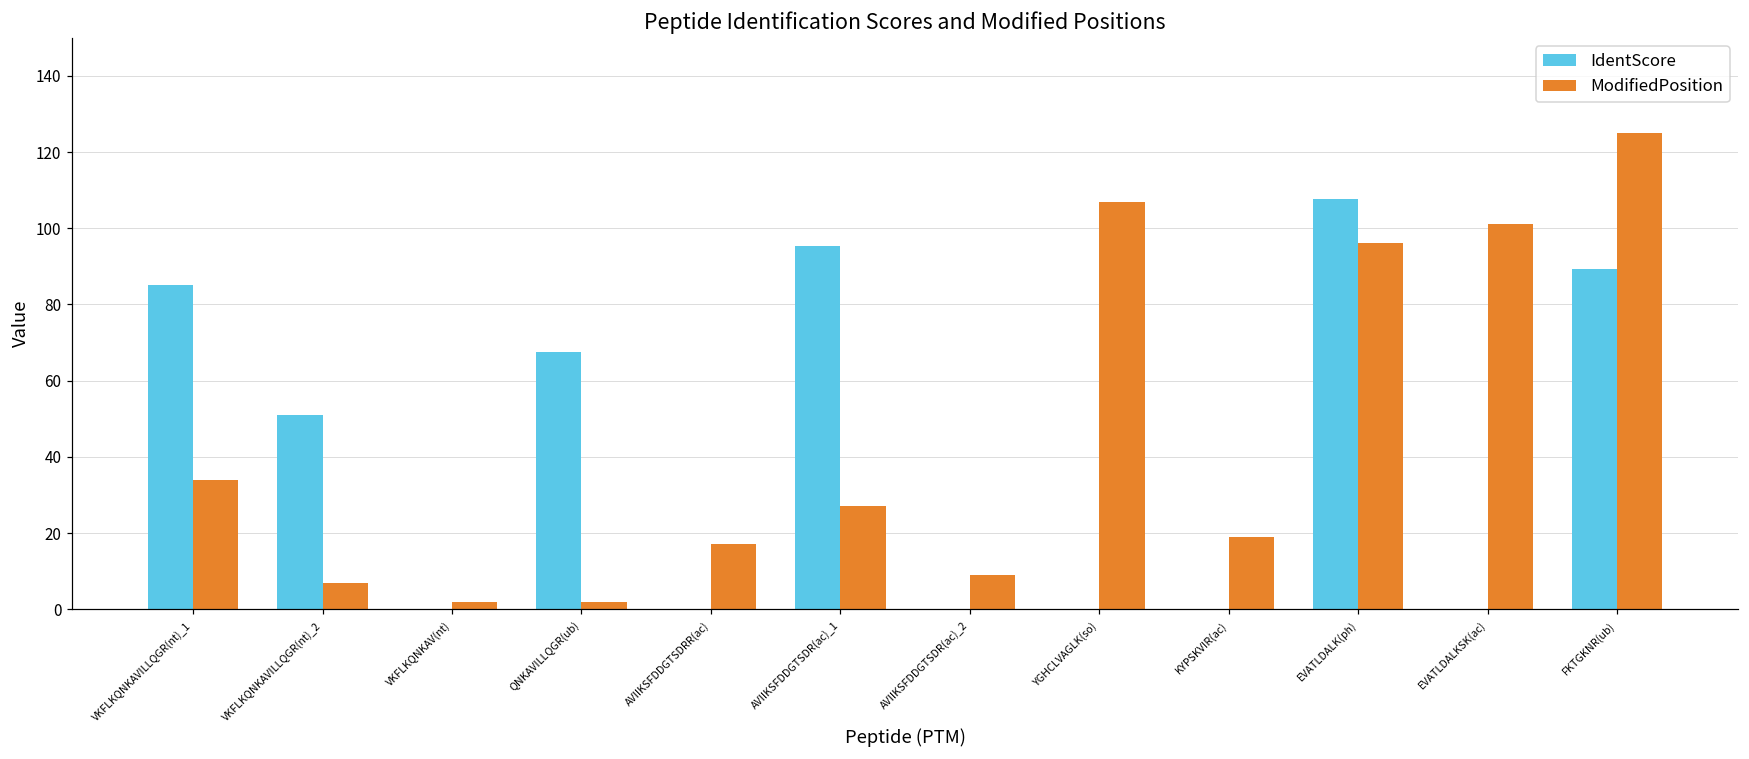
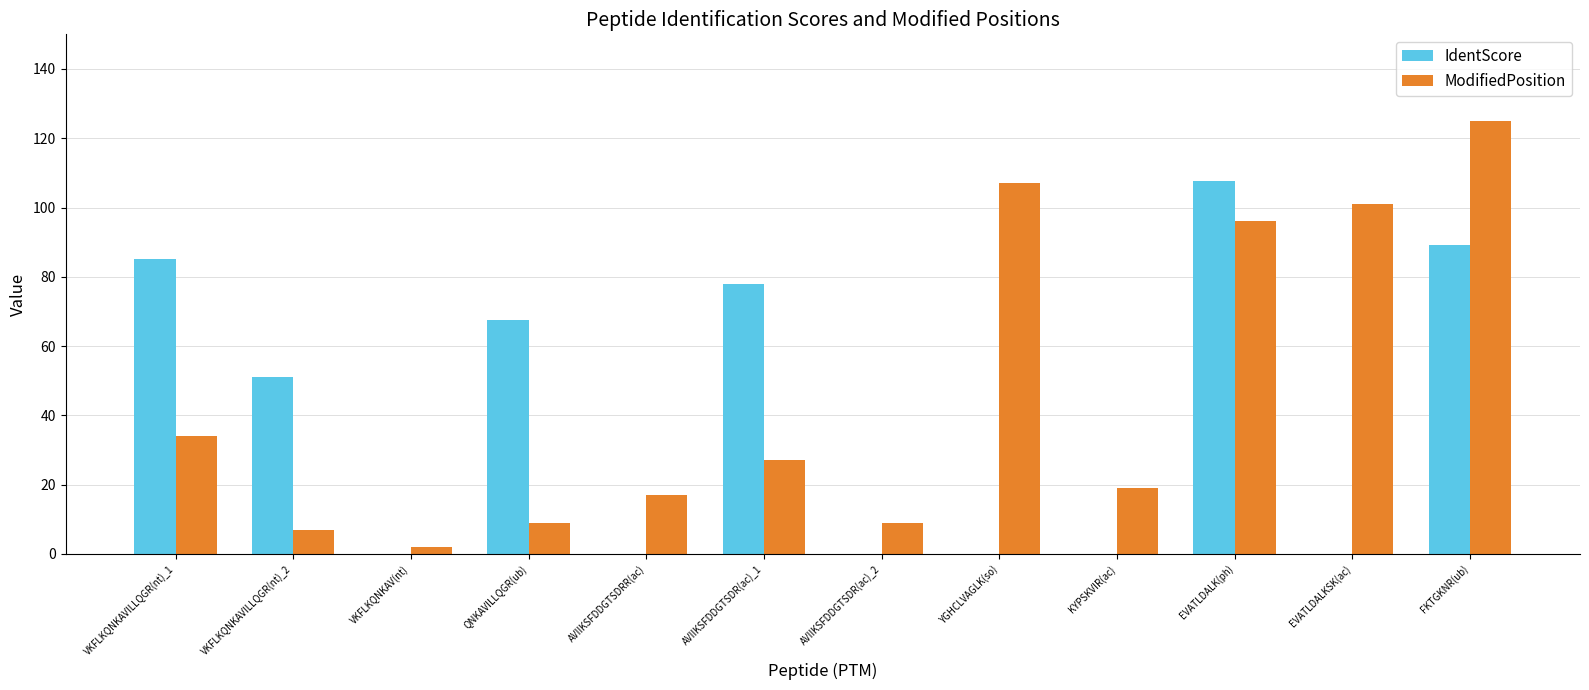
ModifiedPosition, QNKAVILLQGR(ub): 2 -> 9
IdentScore, AVIIKSFDDGTSDR(ac)_1: 95 -> 78
